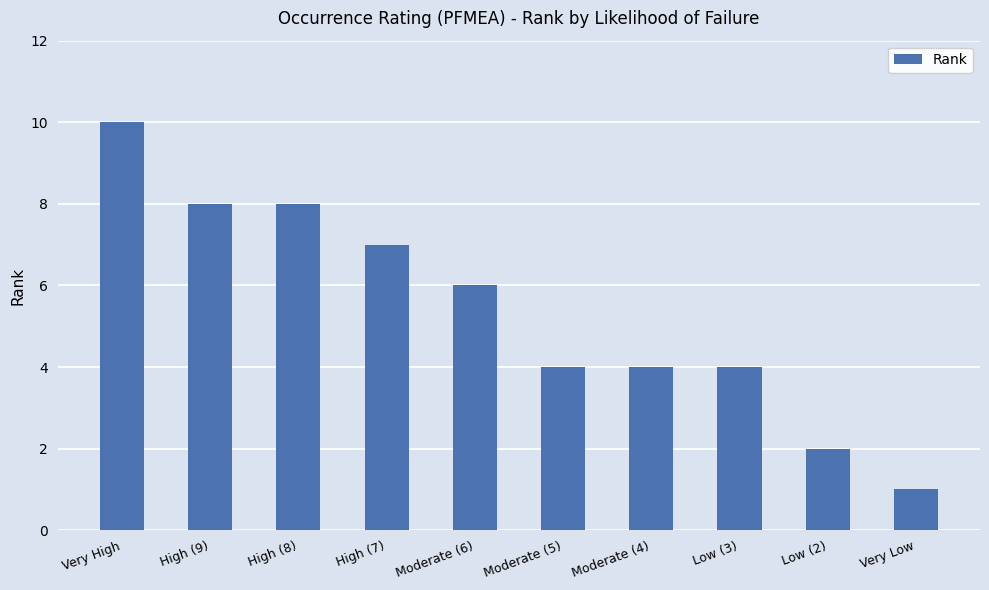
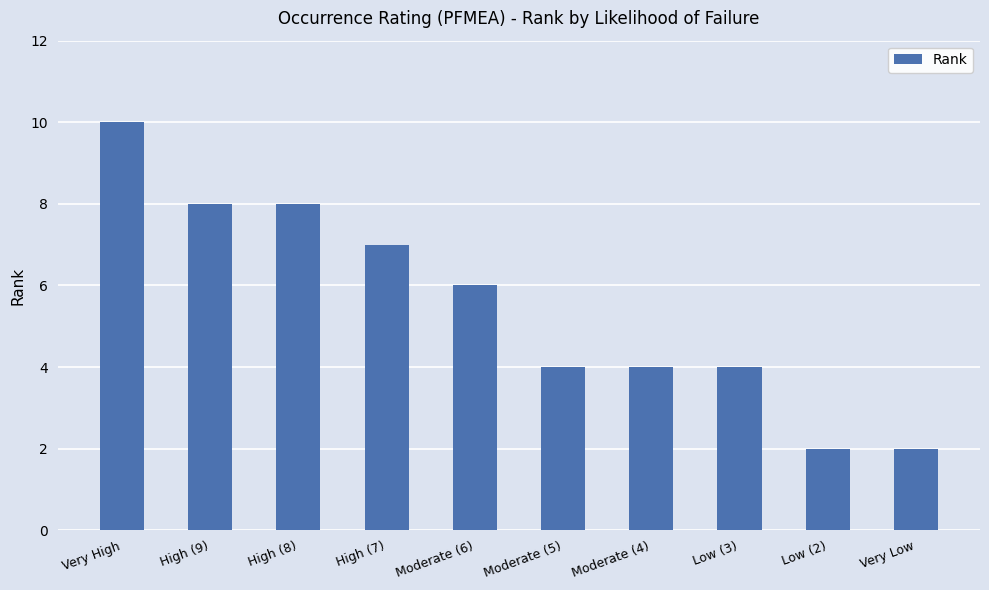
Very Low: 1 -> 2
